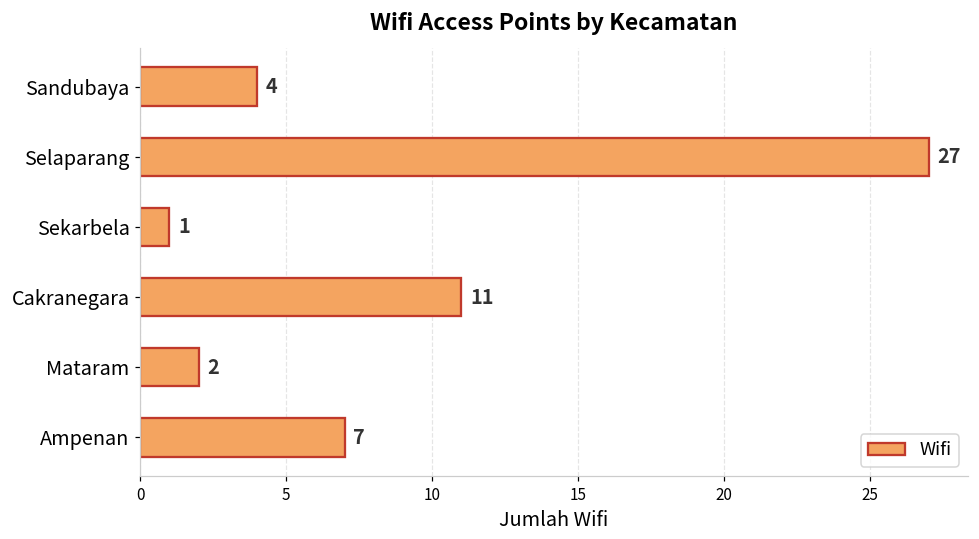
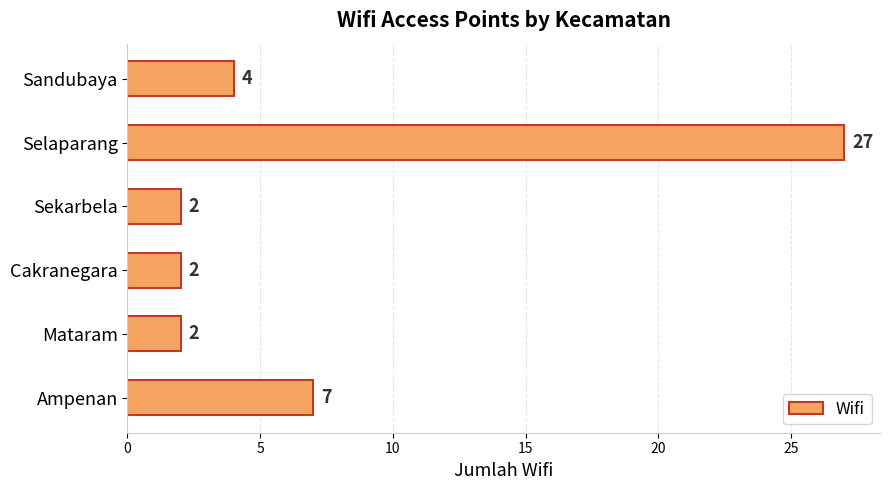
Sekarbela: 1 -> 2
Cakranegara: 11 -> 2
